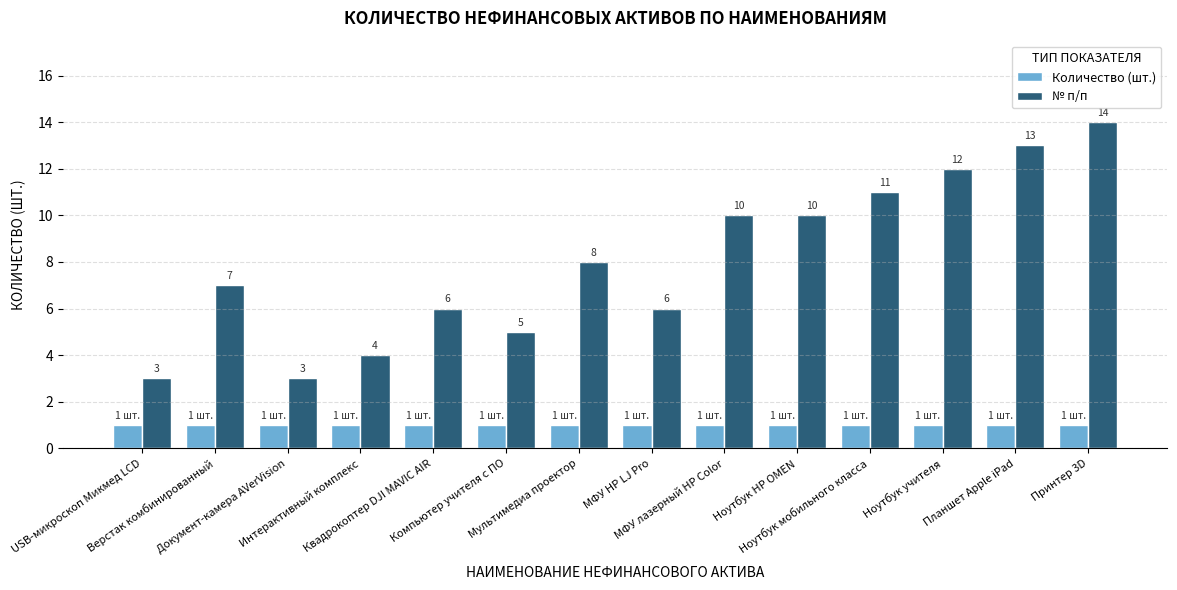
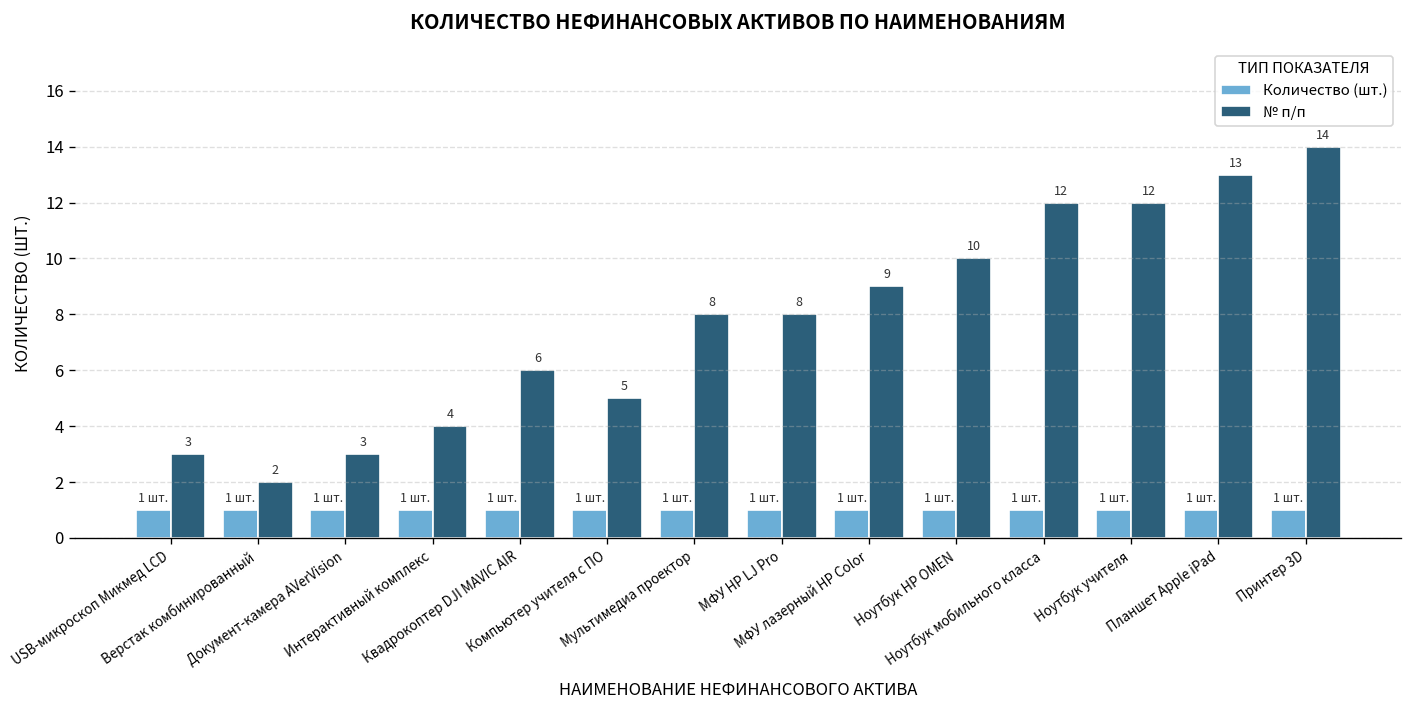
№ п/п, Верстак комбинированный: 7 -> 2
№ п/п, МФУ HP LJ Pro: 6 -> 8
№ п/п, МФУ лазерный HP Color: 10 -> 9
№ п/п, Ноутбук мобильного класса: 11 -> 12
